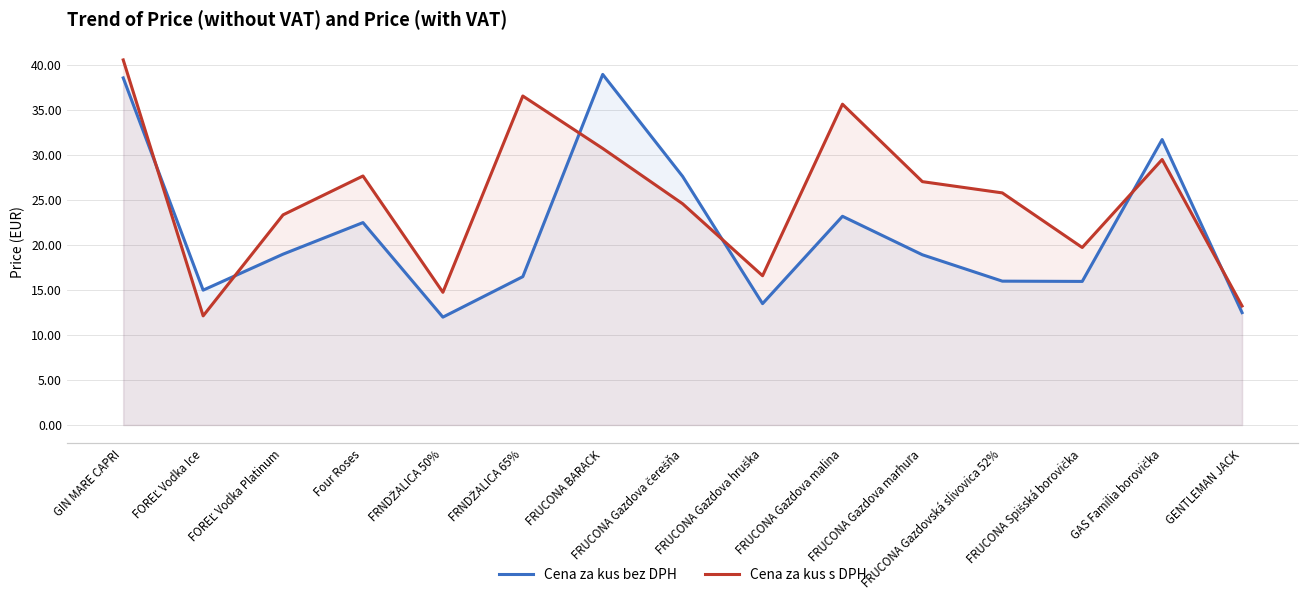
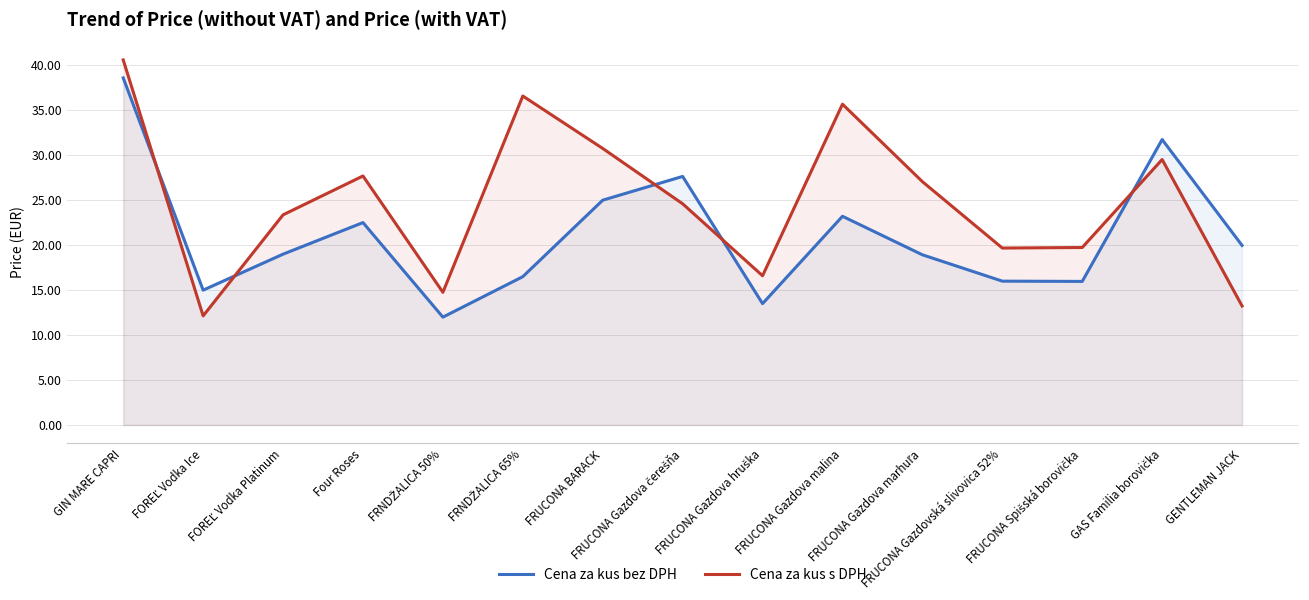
Cena za kus bez DPH, FRUCONA BARACK: 39 -> 25
Cena za kus s DPH, FRUCONA Gazdovská slivovica 52%: 26 -> 20
Cena za kus bez DPH, GENTLEMAN JACK: 12 -> 20
